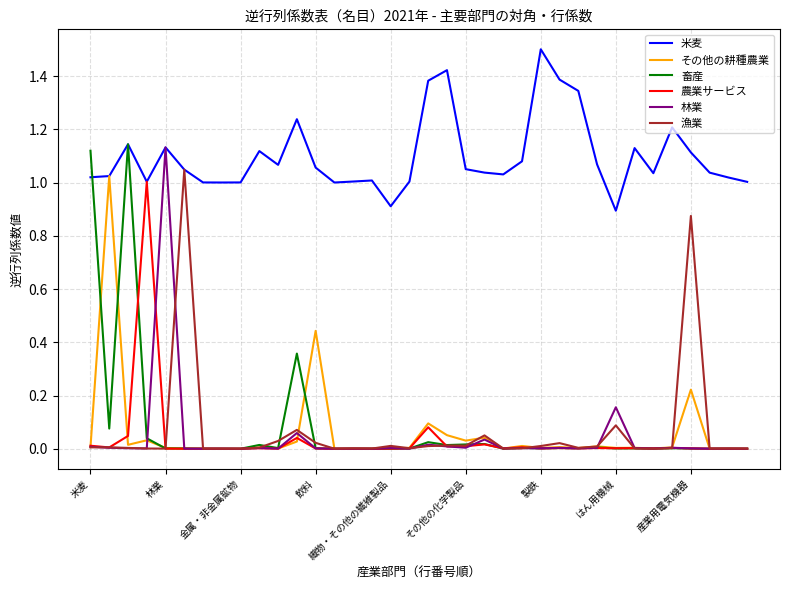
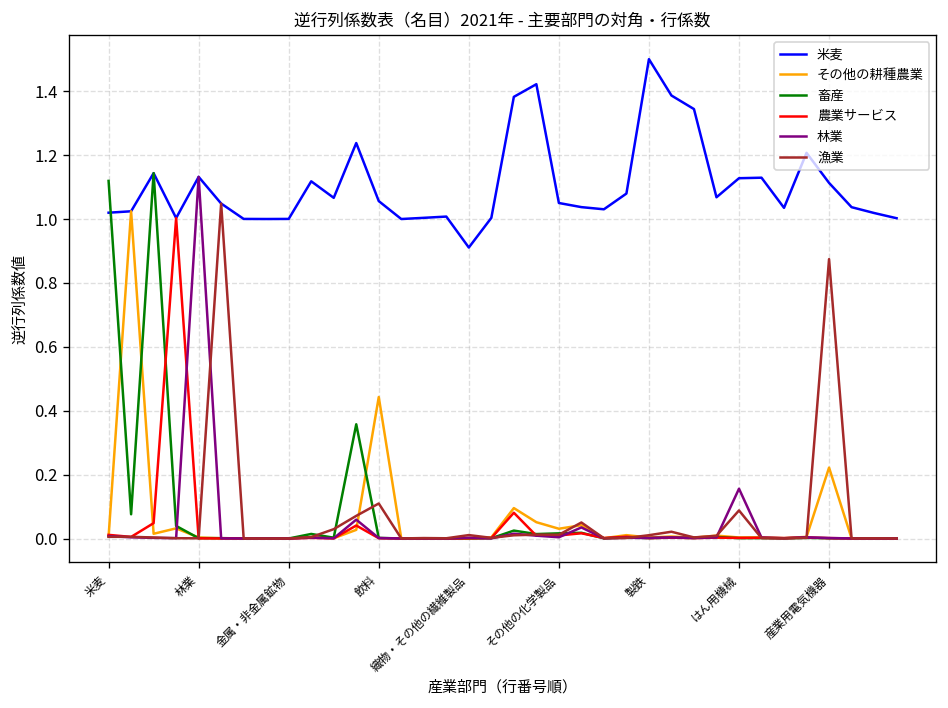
漁業, 飲料: 0.02 -> 0.11
米麦, はん用機械: 0.89 -> 1.13
